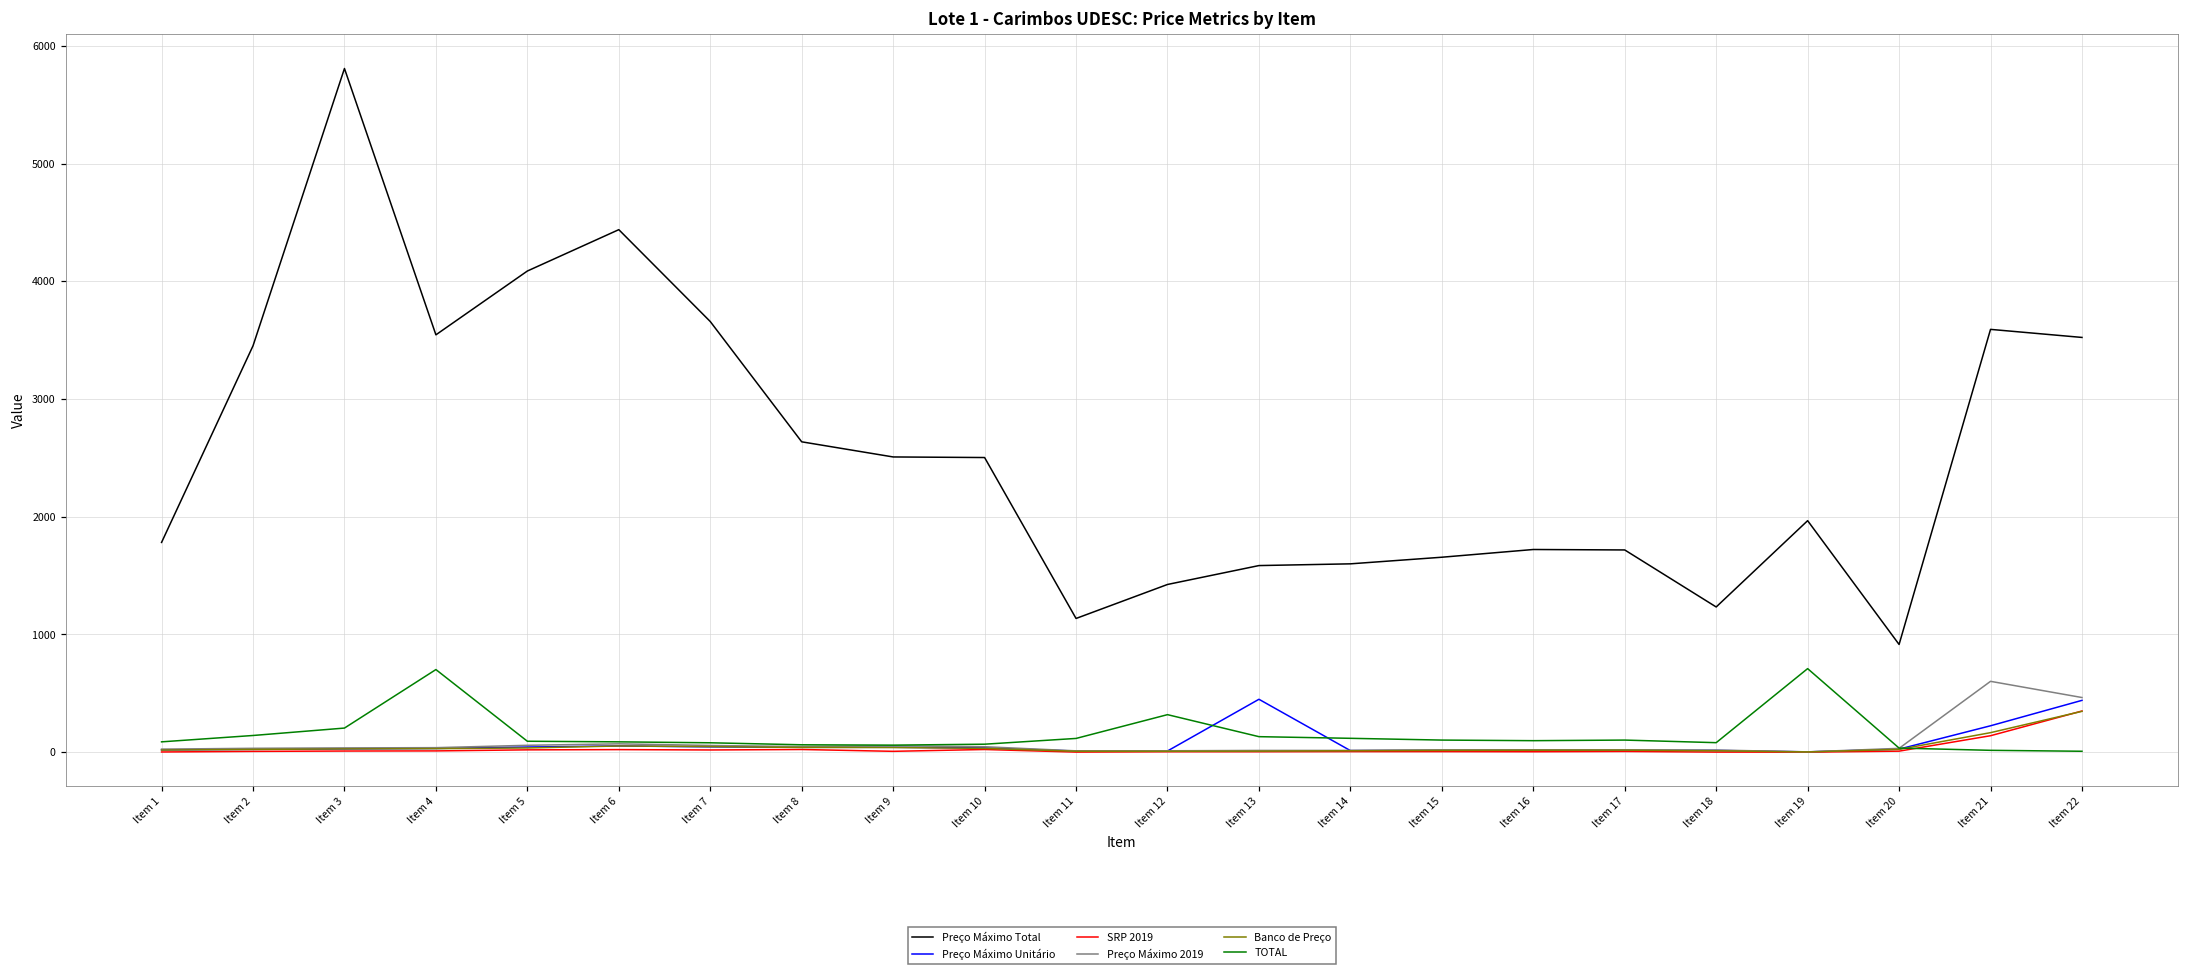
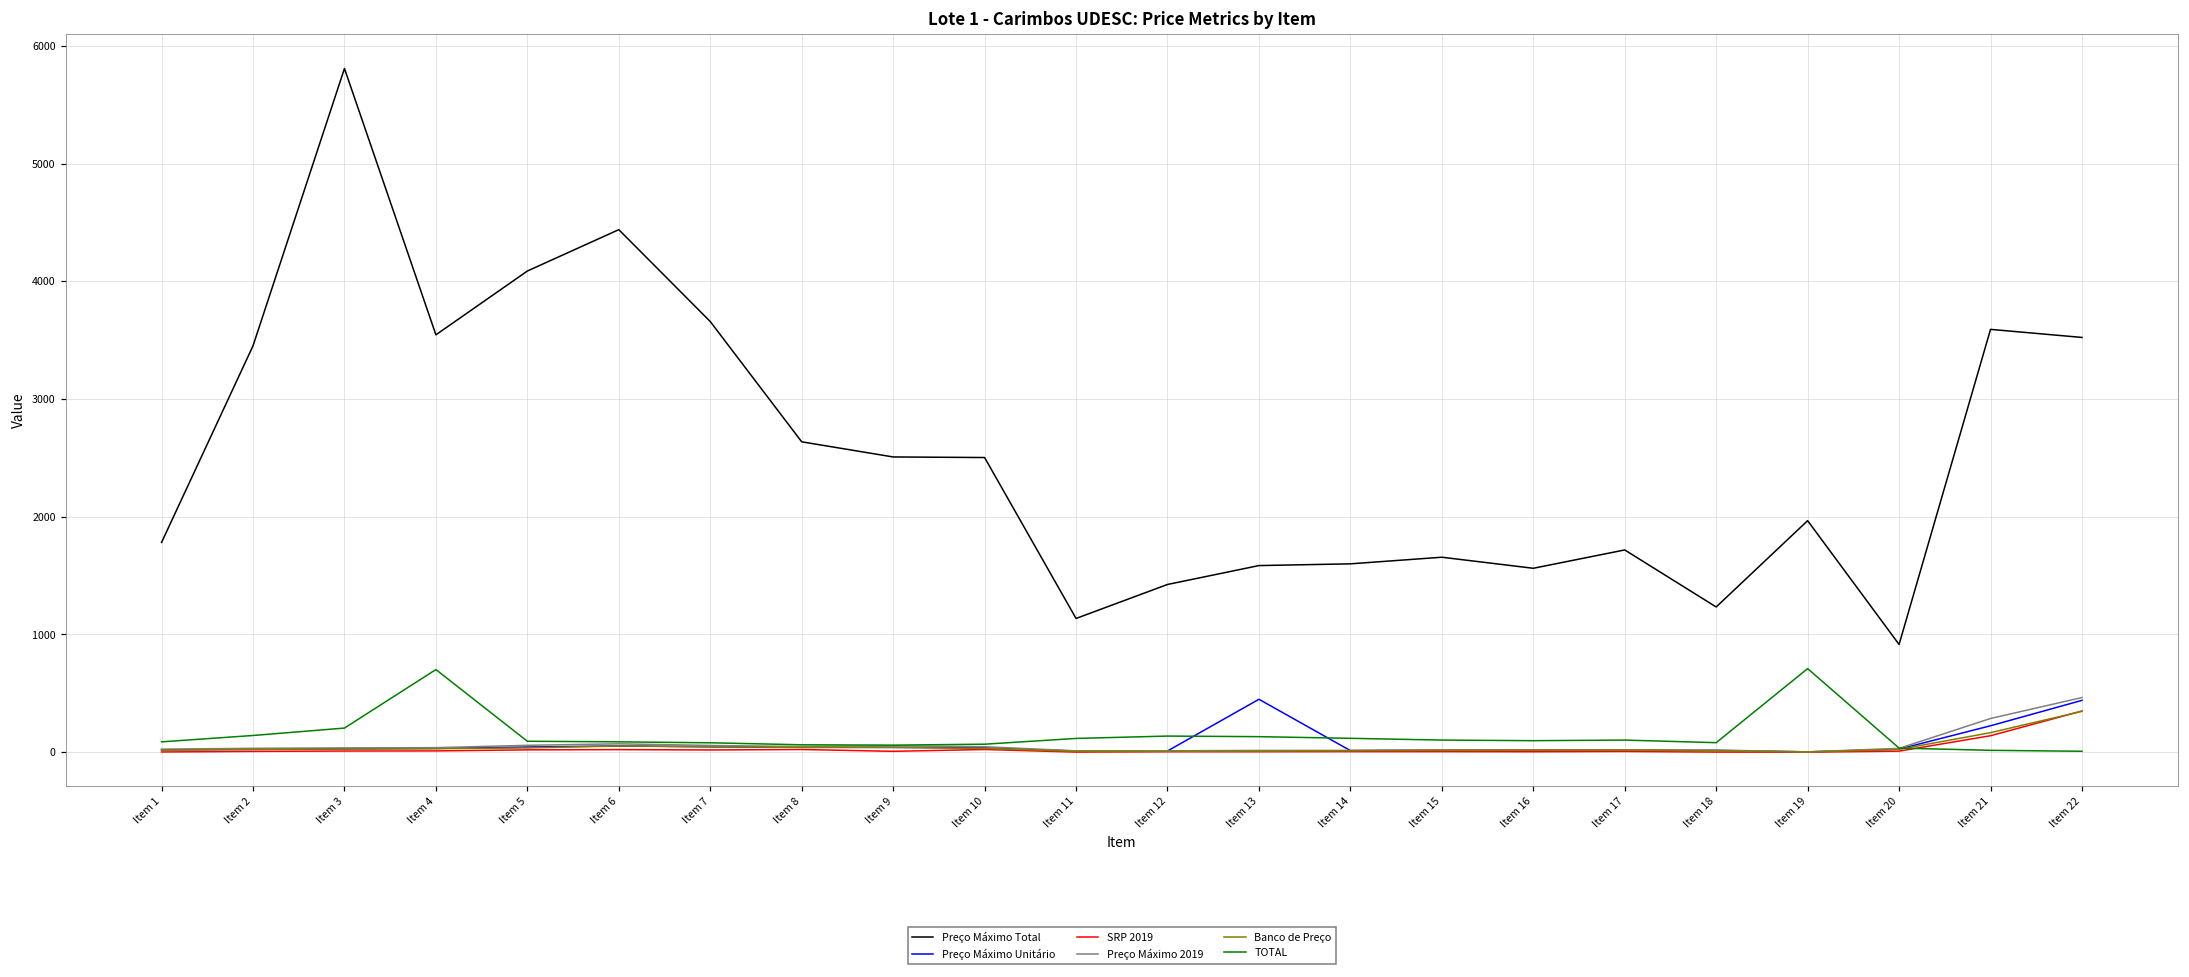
TOTAL, Item 12: 320 -> 140
Preço Máximo Total, Item 16: 1720 -> 1560
Preço Máximo 2019, Item 21: 600 -> 290
